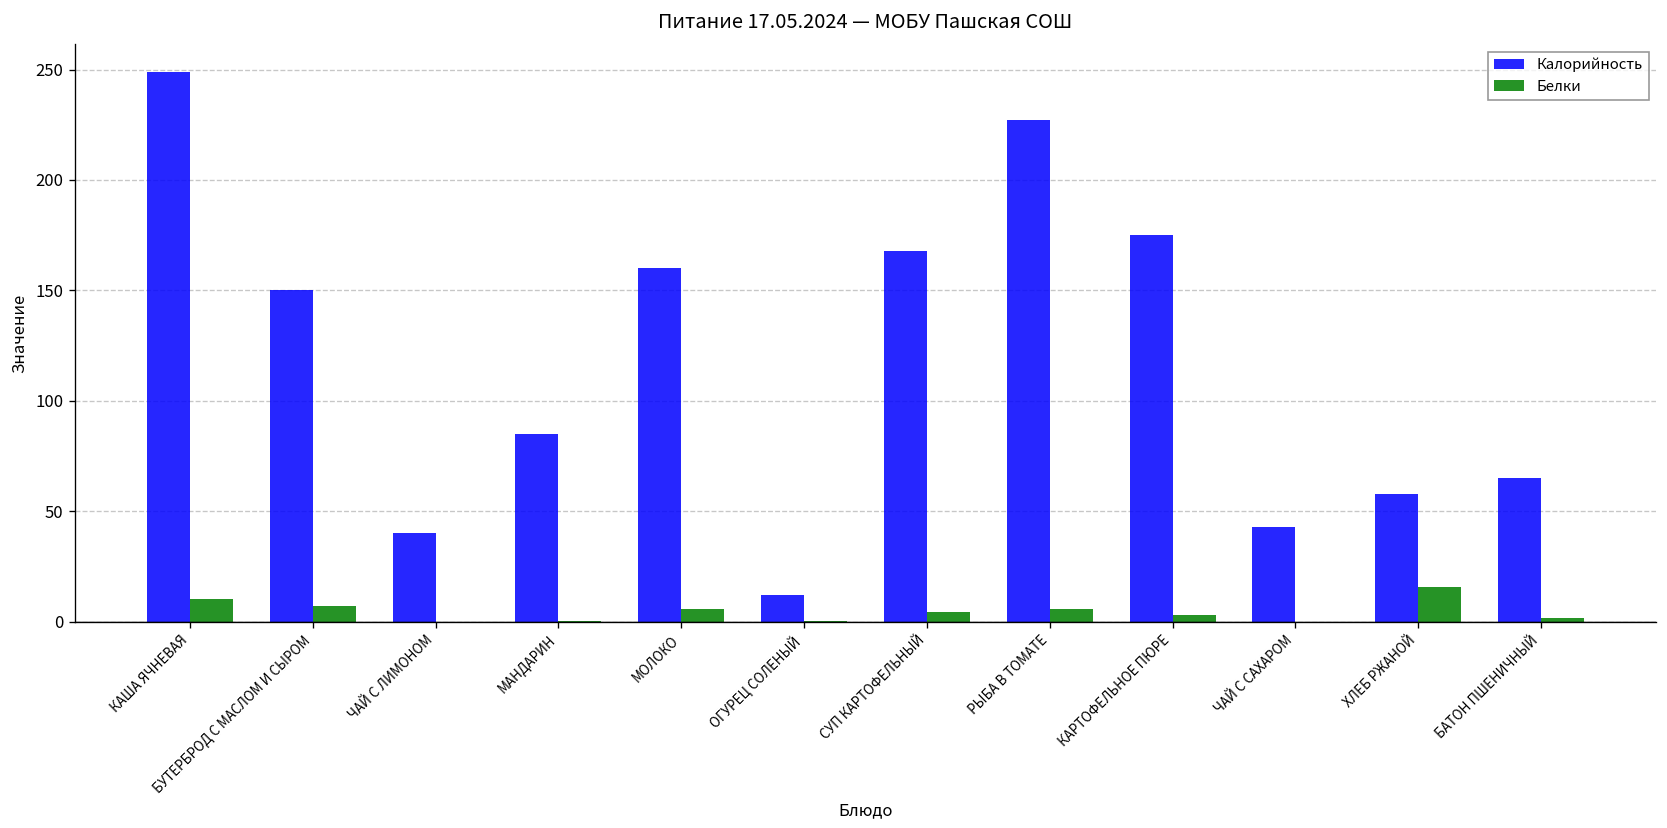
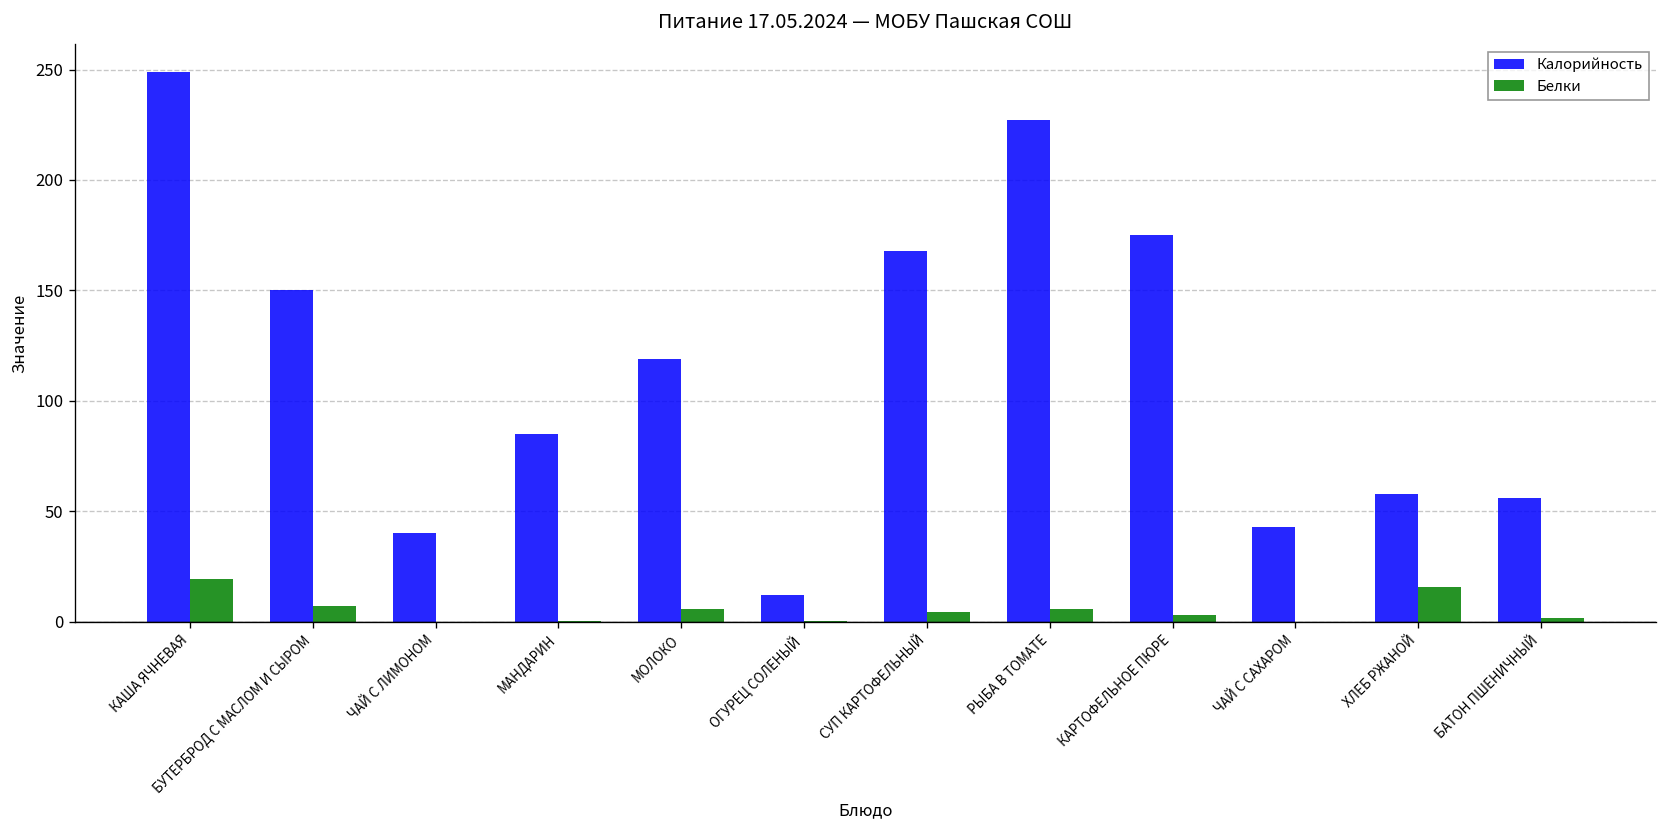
Белки, КАША ЯЧНЕВАЯ: 10 -> 19
Калорийность, МОЛОКО: 160 -> 119
Калорийность, БАТОН ПШЕНИЧНЫЙ: 65 -> 56
